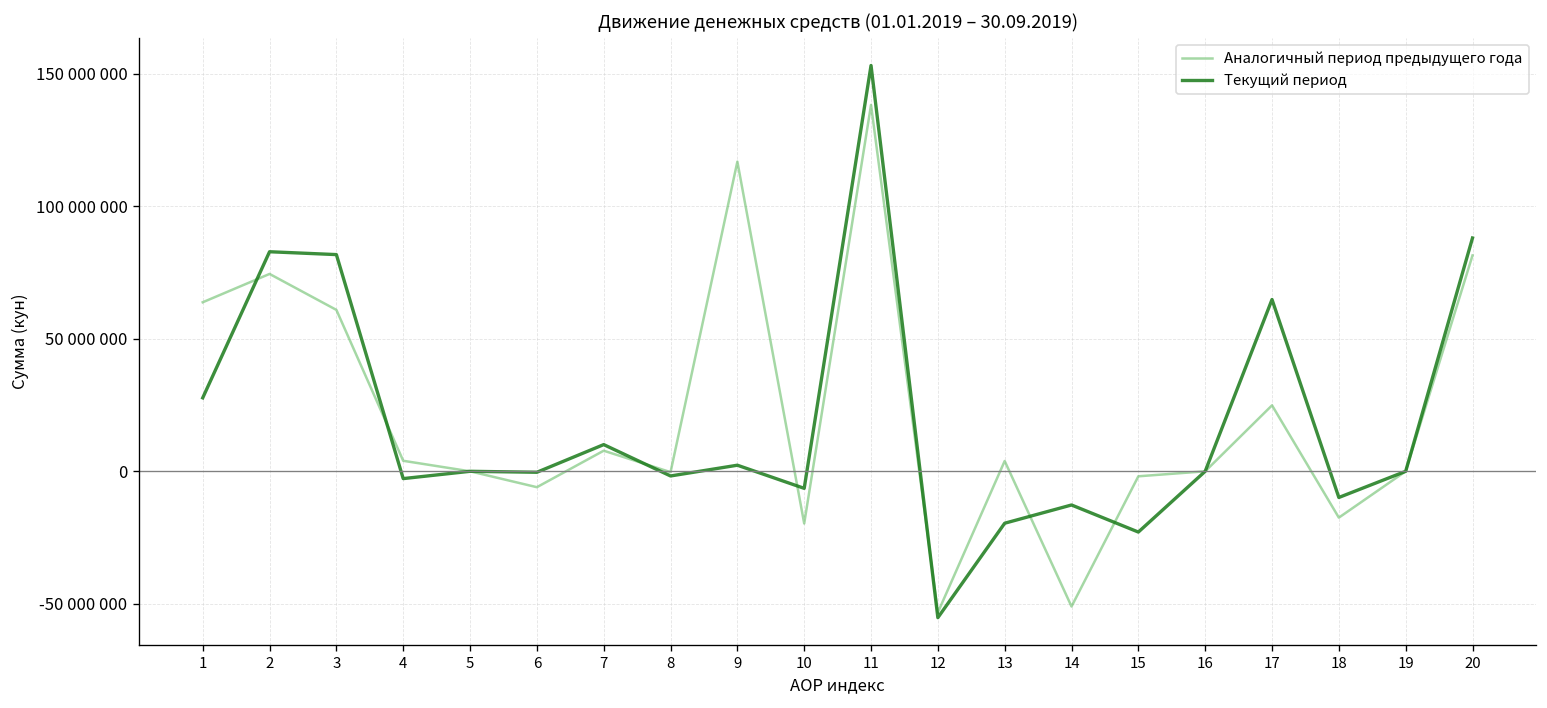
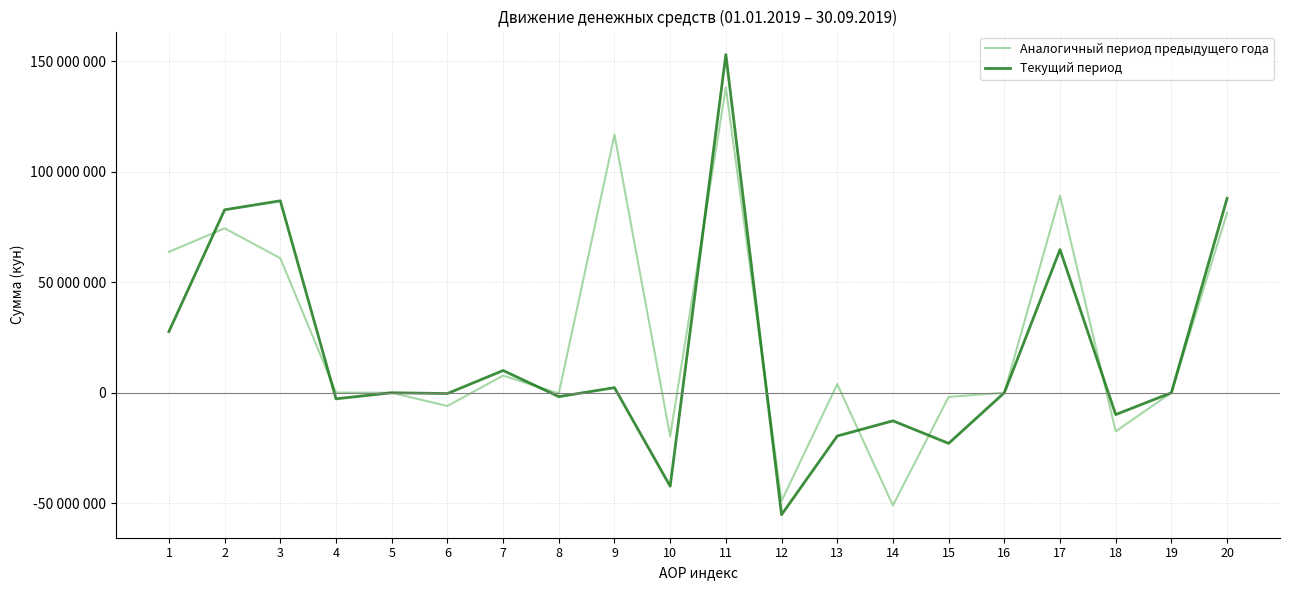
Текущий период, 3: 82000000 -> 87000000
Аналогичный период предыдущего года, 4: 4000000 -> 0
Текущий период, 10: -6000000 -> -42000000
Аналогичный период предыдущего года, 12: -53000000 -> -49000000
Аналогичный период предыдущего года, 17: 25000000 -> 89000000
